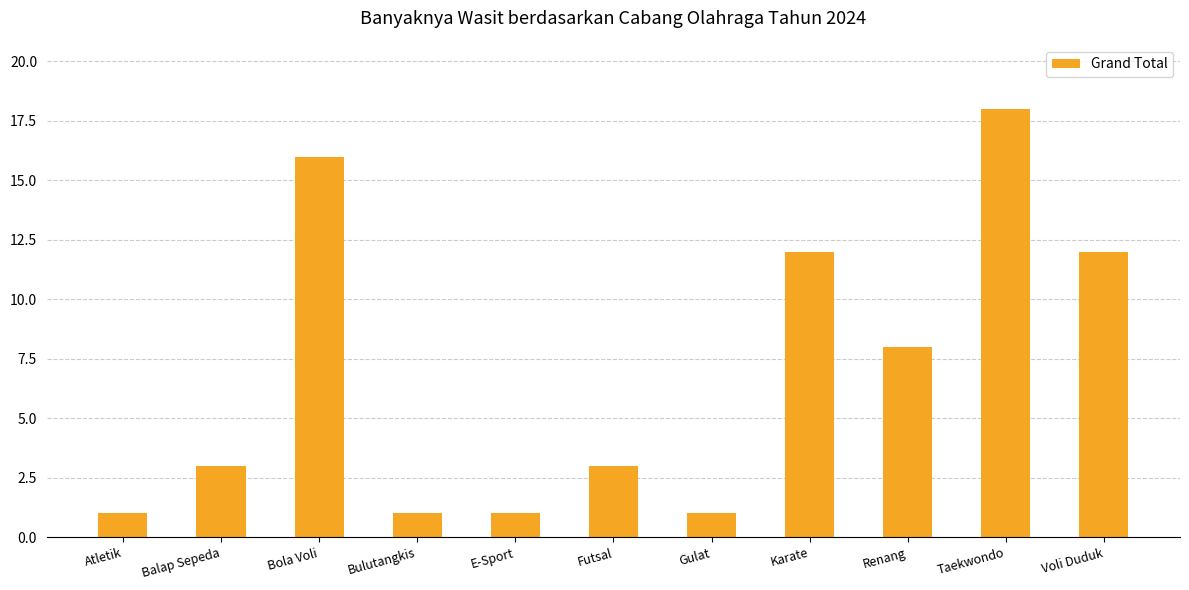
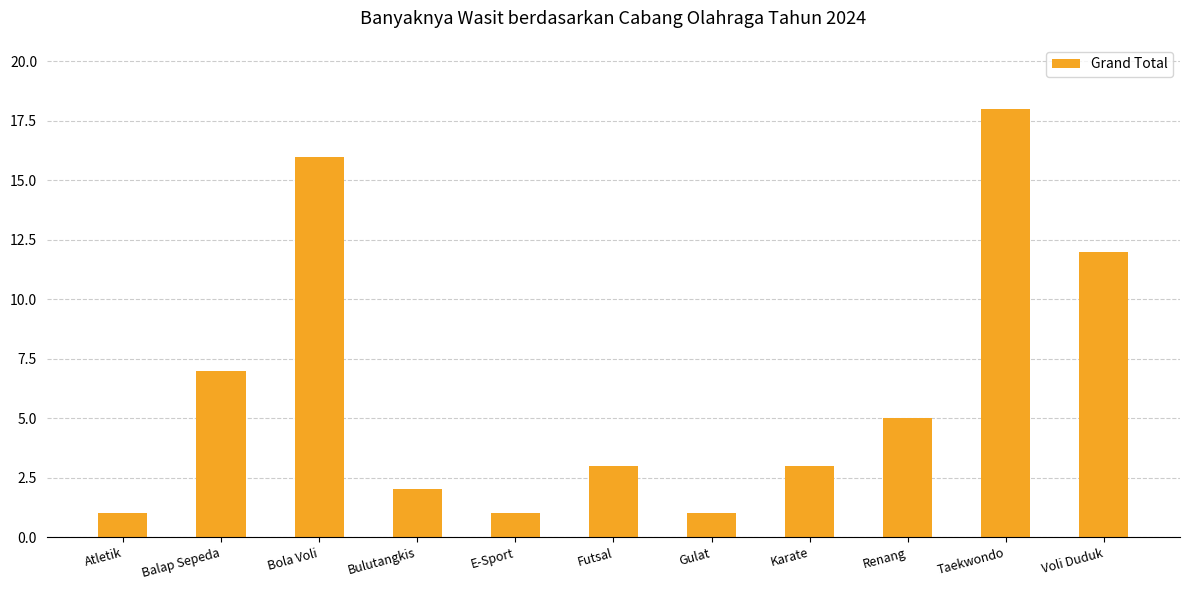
Balap Sepeda: 3 -> 7
Bulutangkis: 1 -> 2
Karate: 12 -> 3
Renang: 8 -> 5
